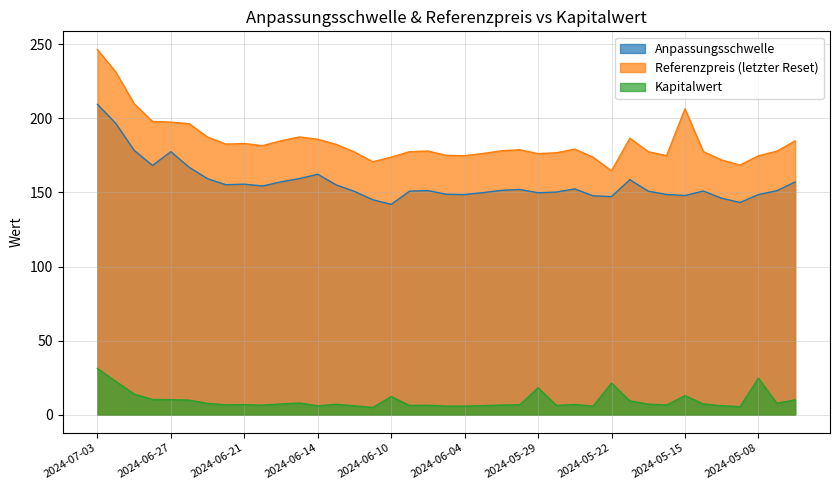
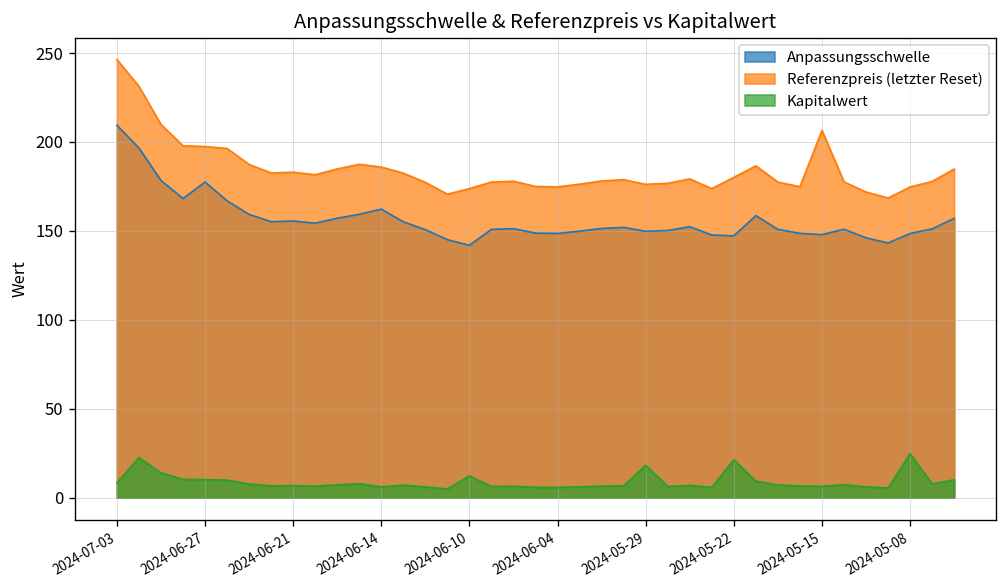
Kapitalwert, 2024-07-03: 31 -> 8
Referenzpreis (letzter Reset), 2024-05-22: 165 -> 180
Kapitalwert, 2024-05-15: 13 -> 6
